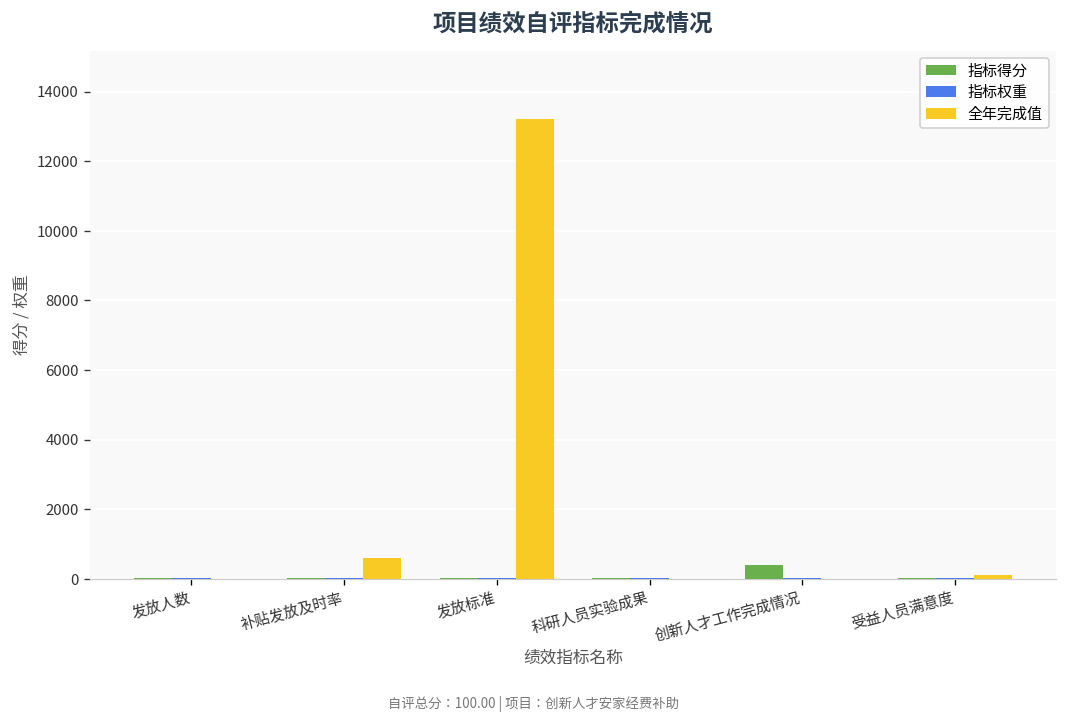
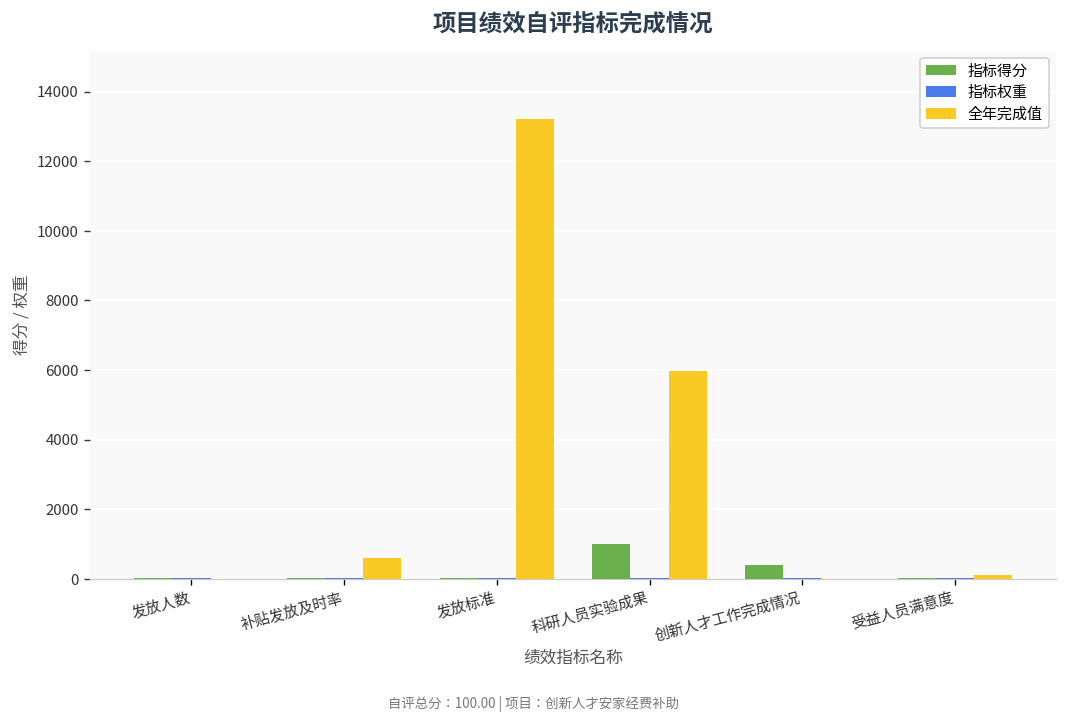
指标得分, 科研人员实验成果: 0 -> 1000
全年完成值, 科研人员实验成果: 0 -> 6000
